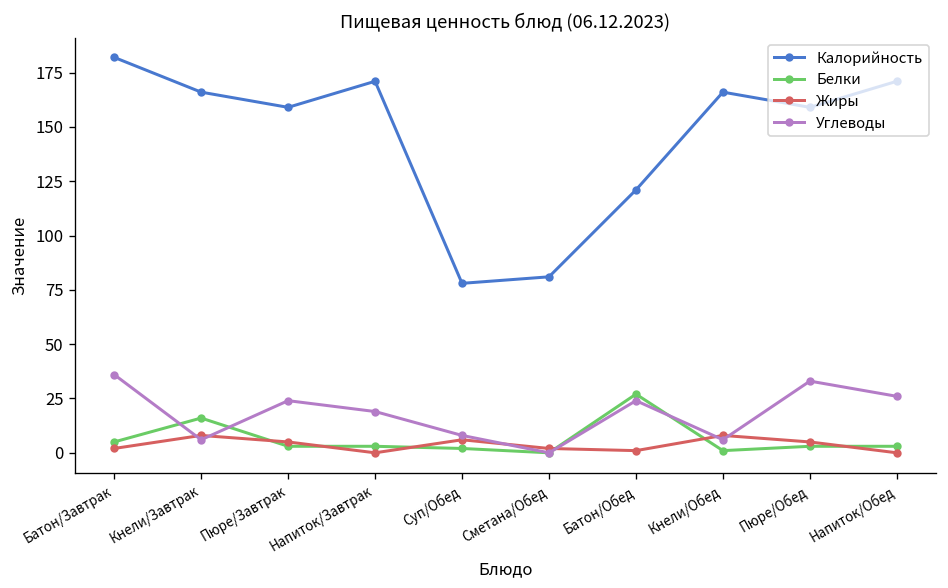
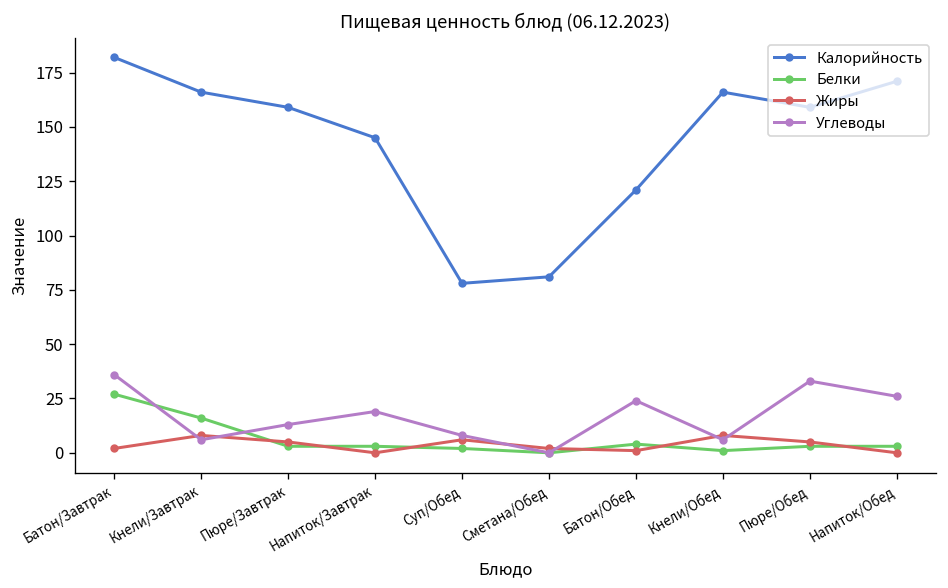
Белки, Батон/Завтрак: 5 -> 27
Углеводы, Пюре/Завтрак: 24 -> 13
Калорийность, Напиток/Завтрак: 171 -> 145
Белки, Батон/Обед: 27 -> 4
